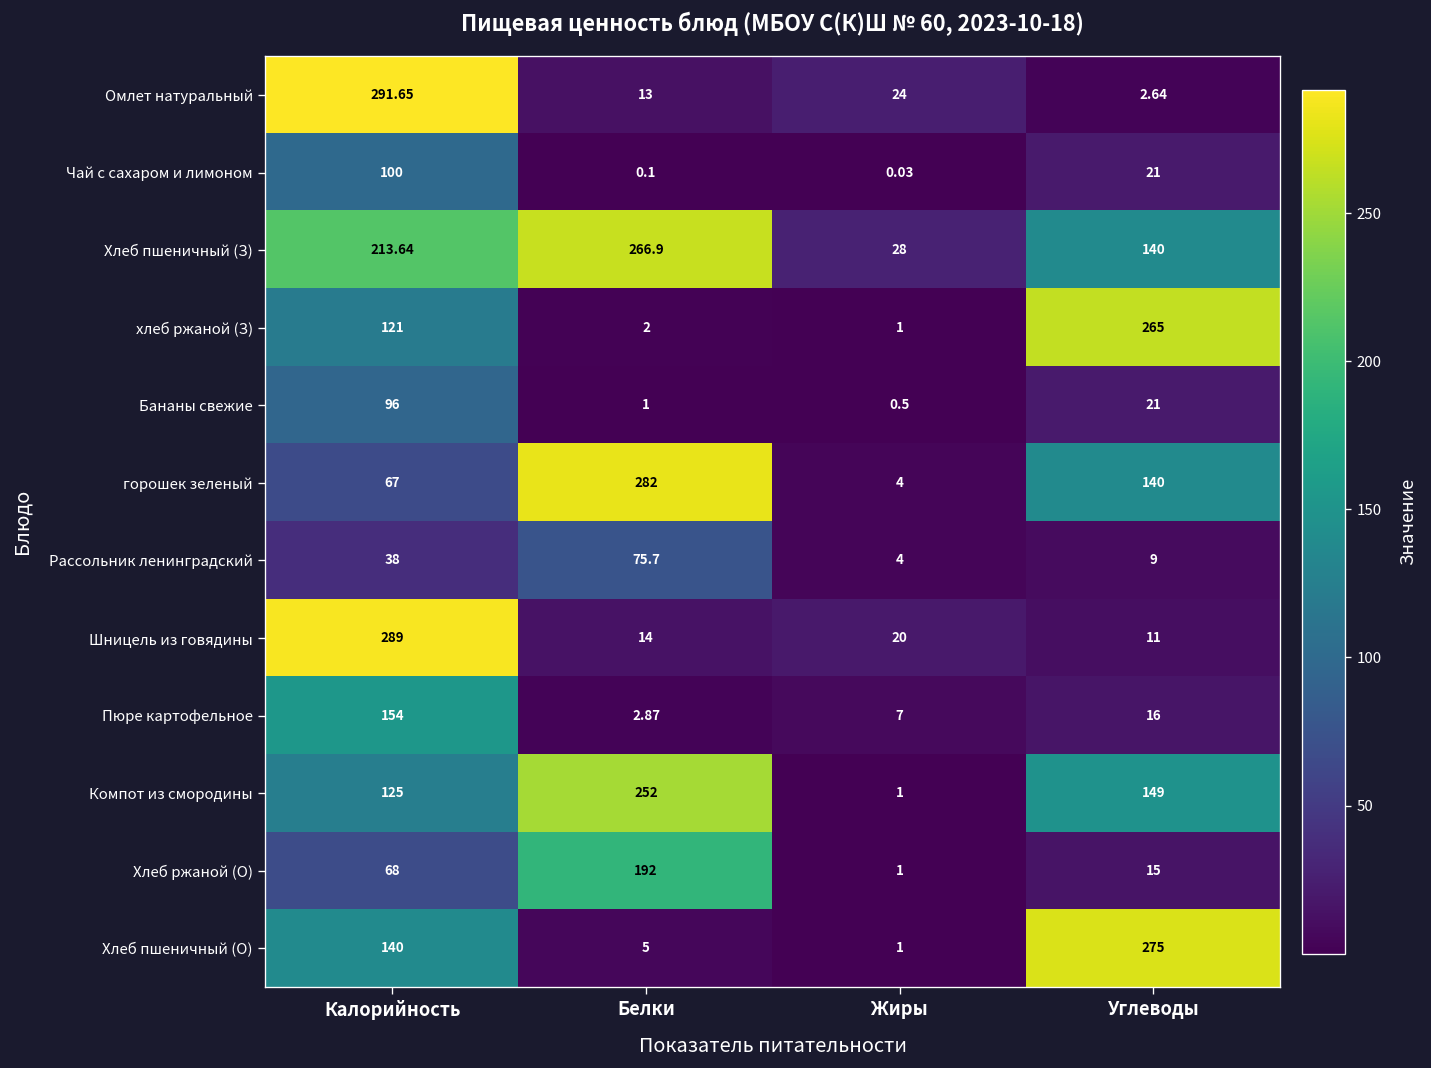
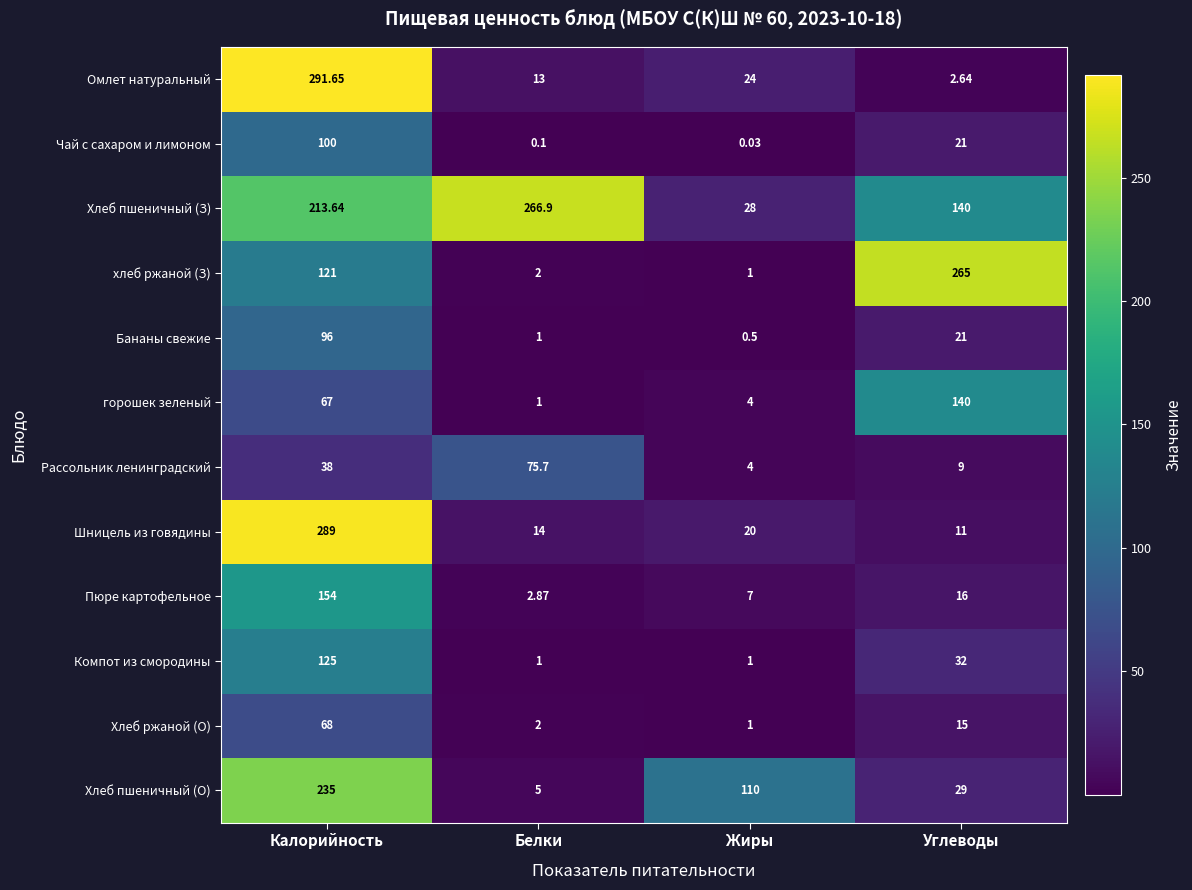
горошек зеленый, Белки: 282 -> 1
Компот из смородины, Белки: 252 -> 1
Компот из смородины, Углеводы: 149 -> 32
Хлеб ржаной (О), Белки: 192 -> 2
Хлеб пшеничный (О), Калорийность: 140 -> 235
Хлеб пшеничный (О), Жиры: 1 -> 110
Хлеб пшеничный (О), Углеводы: 275 -> 29
